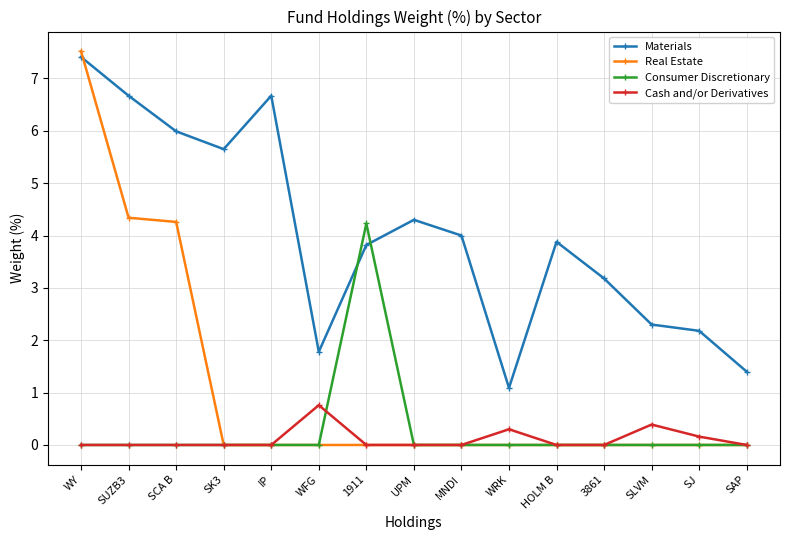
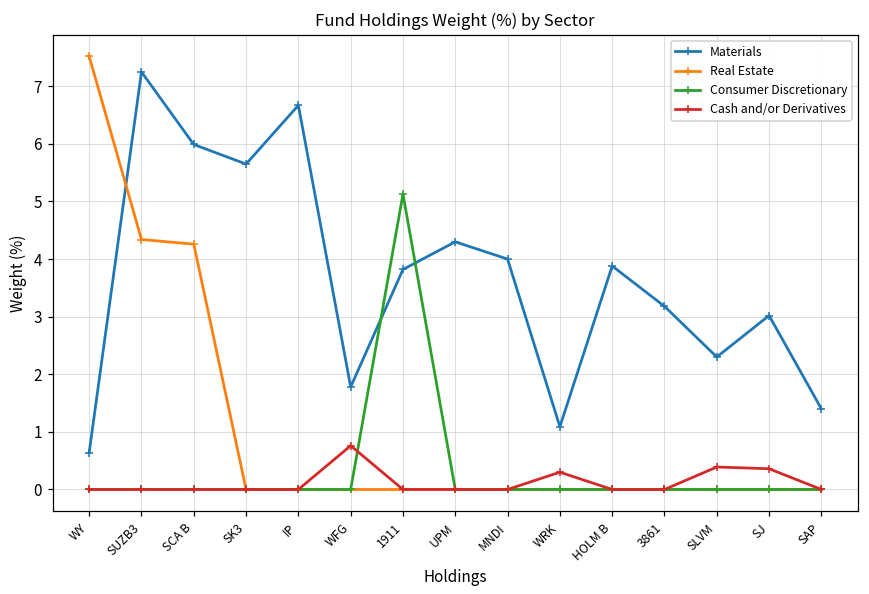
Materials, WY: 7.4 -> 0.6
Materials, SUZB3: 6.7 -> 7.3
Consumer Discretionary, 1911: 4.2 -> 5.1
Materials, SJ: 2.2 -> 3.0
Cash and/or Derivatives, SJ: 0.2 -> 0.4
